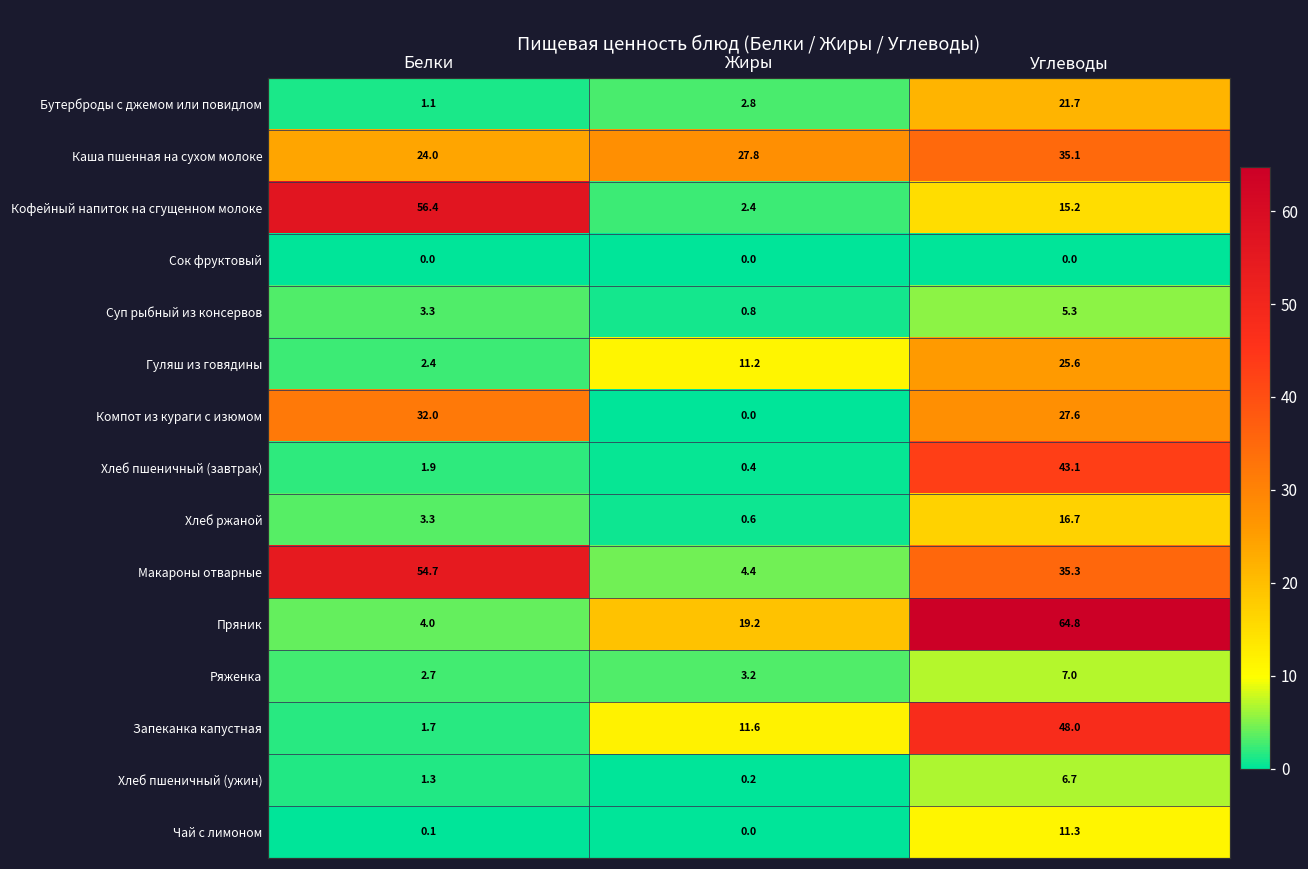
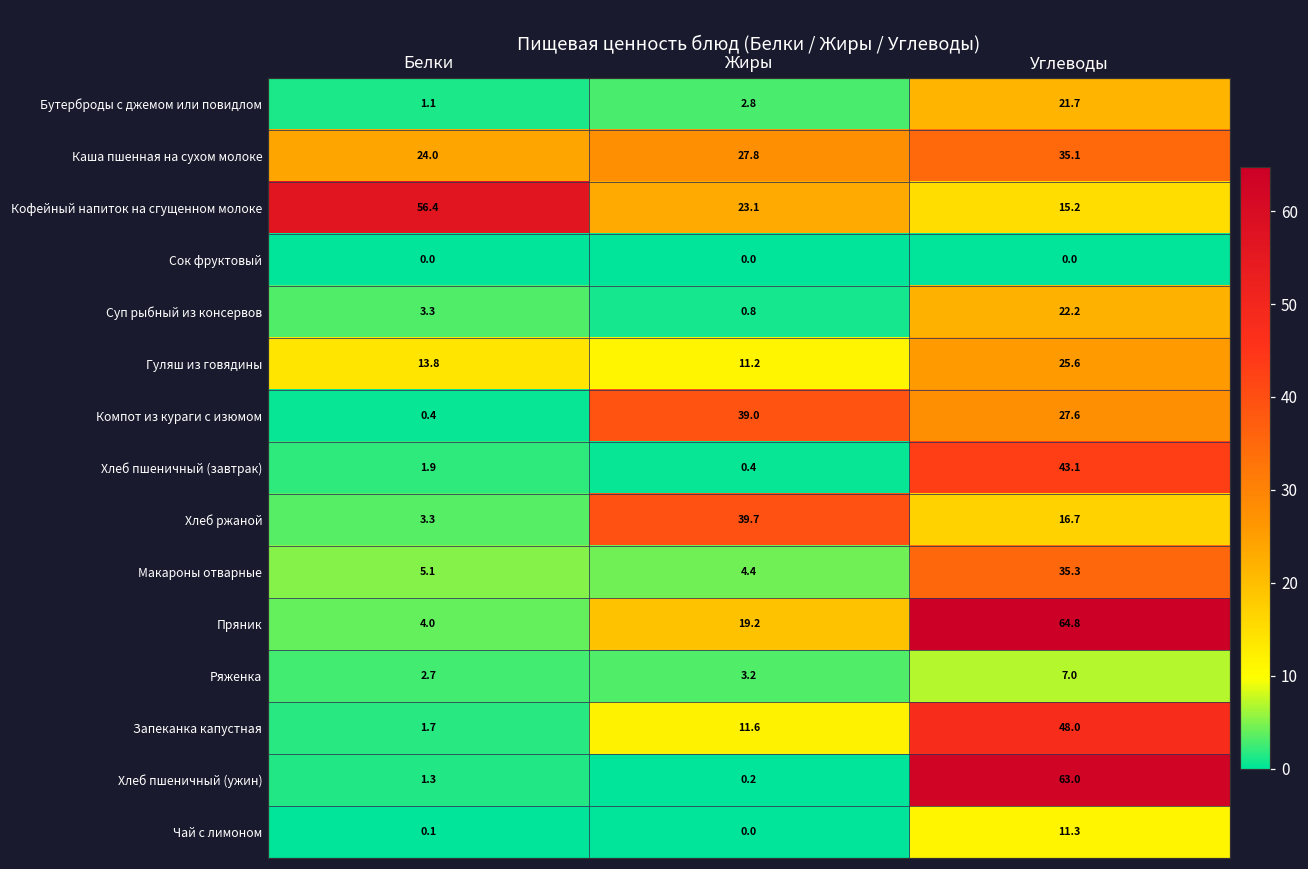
Кофейный напиток на сгущенном молоке, Жиры: 2.4 -> 23.1
Суп рыбный из консервов, Углеводы: 5.3 -> 22.2
Гуляш из говядины, Белки: 2.4 -> 13.8
Компот из кураги с изюмом, Белки: 32.0 -> 0.4
Компот из кураги с изюмом, Жиры: 0.0 -> 39.0
Хлеб ржаной, Жиры: 0.6 -> 39.7
Макароны отварные, Белки: 54.7 -> 5.1
Хлеб пшеничный (ужин), Углеводы: 6.7 -> 63.0
